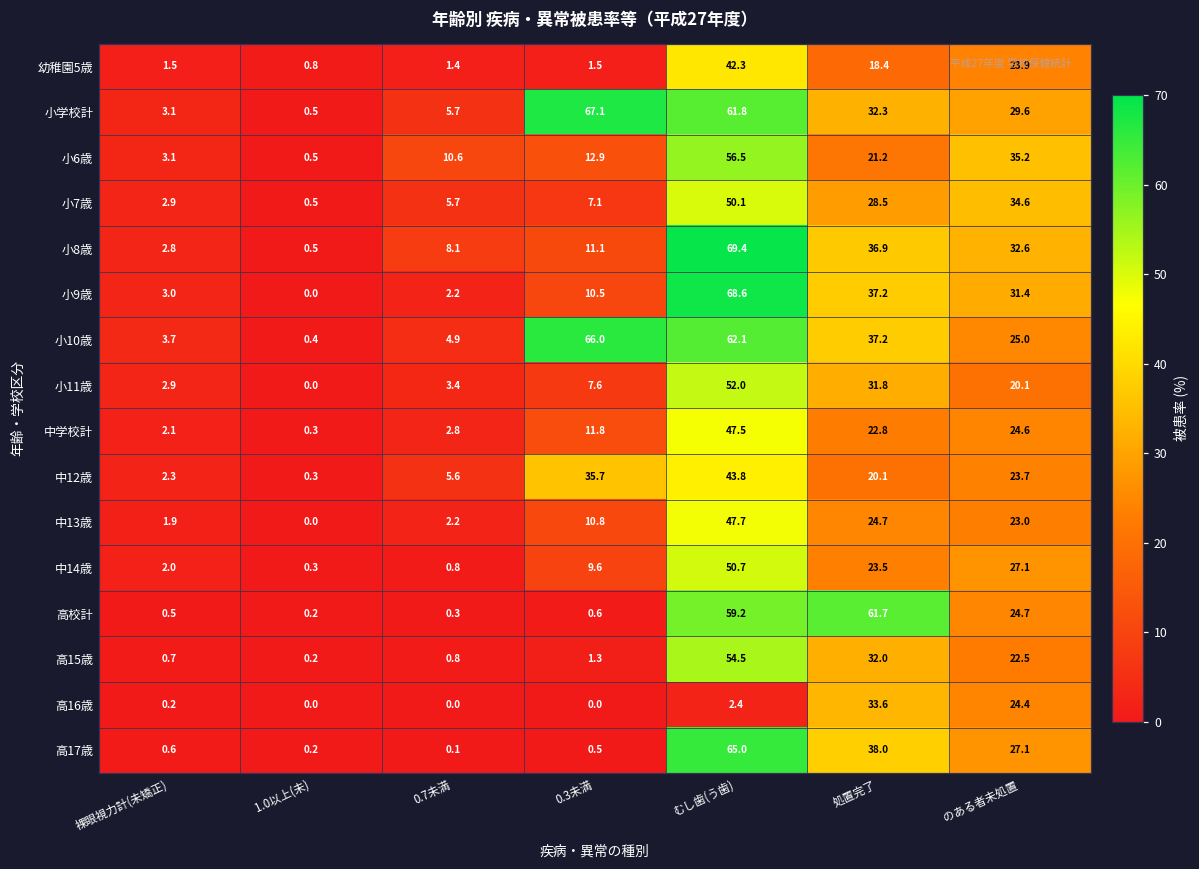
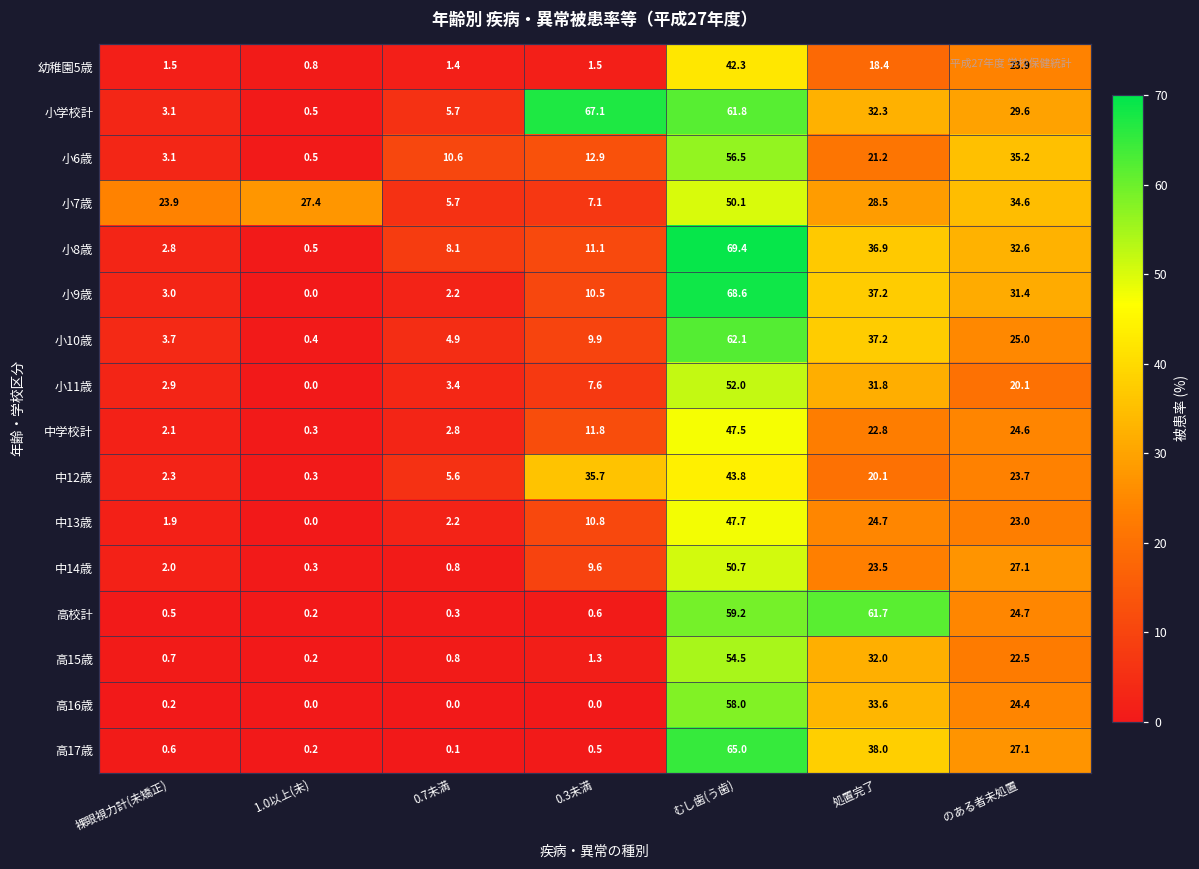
小7歳, 裸眼視力計(未矯正): 2.9 -> 23.9
小7歳, 1.0以上(未): 0.5 -> 27.4
小10歳, 0.3未満: 66.0 -> 9.9
高16歳, むし歯(う歯): 2.4 -> 58.0
